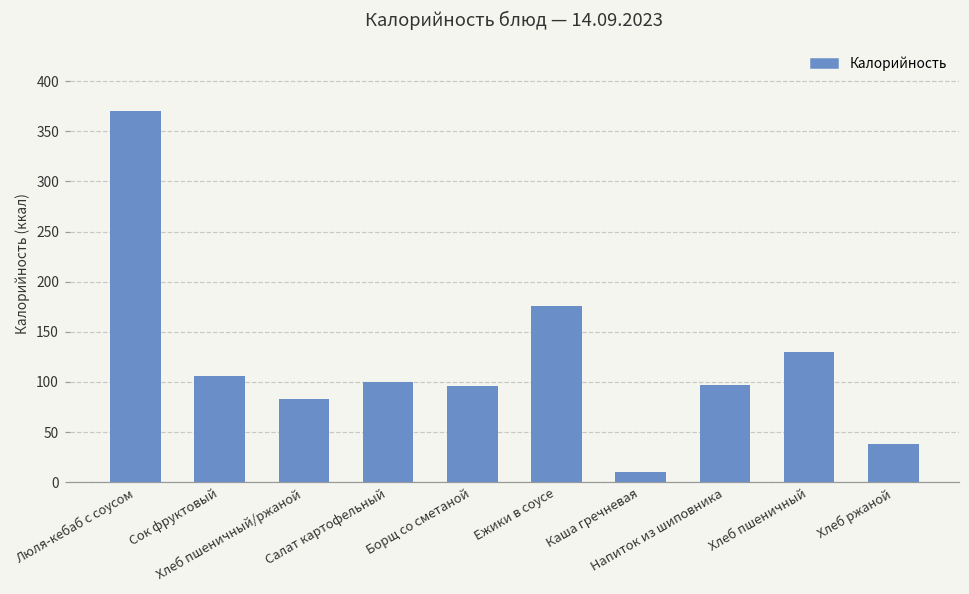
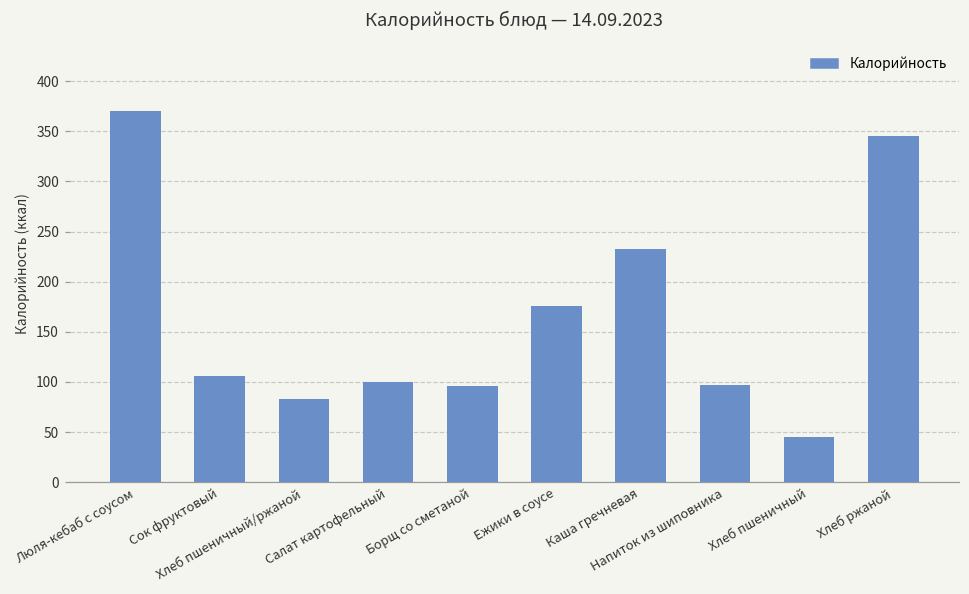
Каша гречневая: 10 -> 230
Хлеб пшеничный: 130 -> 50
Хлеб ржаной: 40 -> 350
